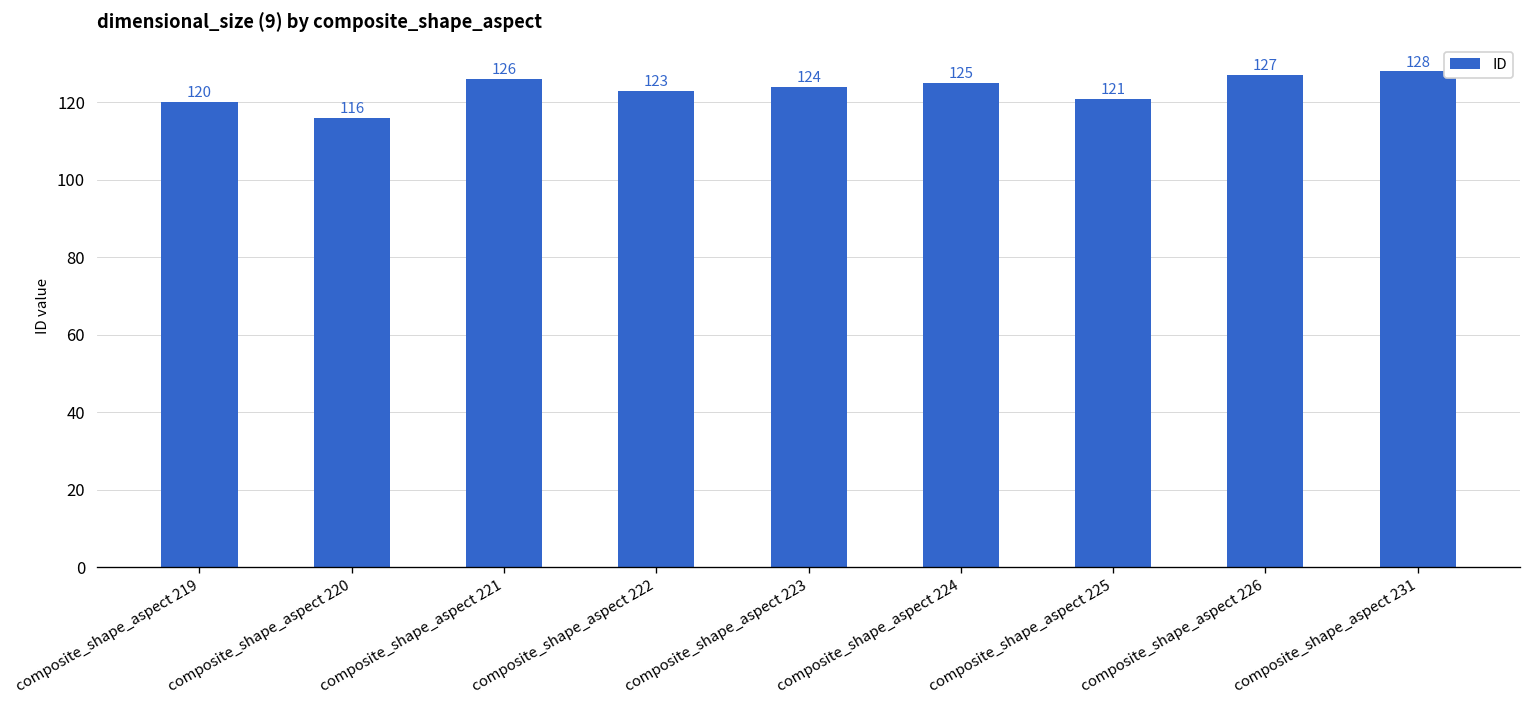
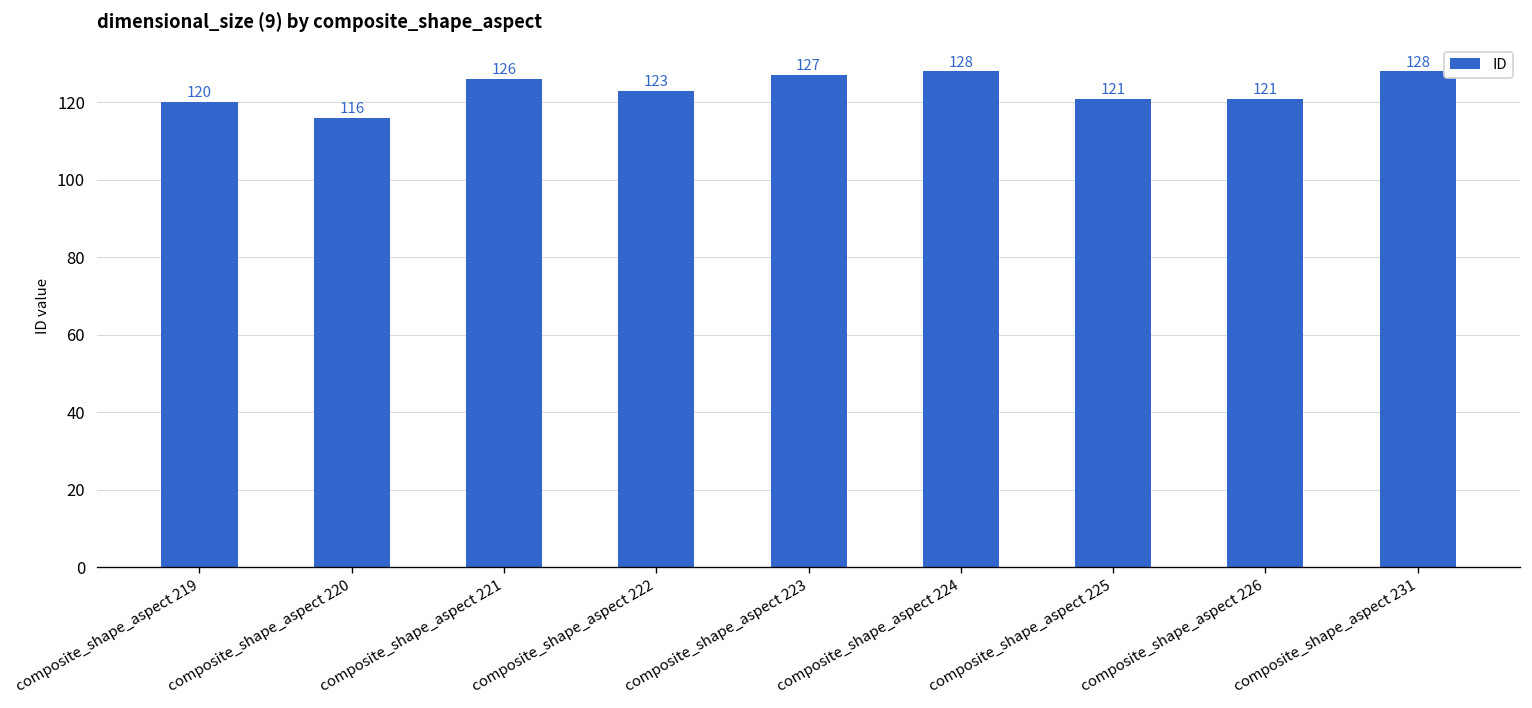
composite_shape_aspect 223: 124 -> 127
composite_shape_aspect 224: 125 -> 128
composite_shape_aspect 226: 127 -> 121
